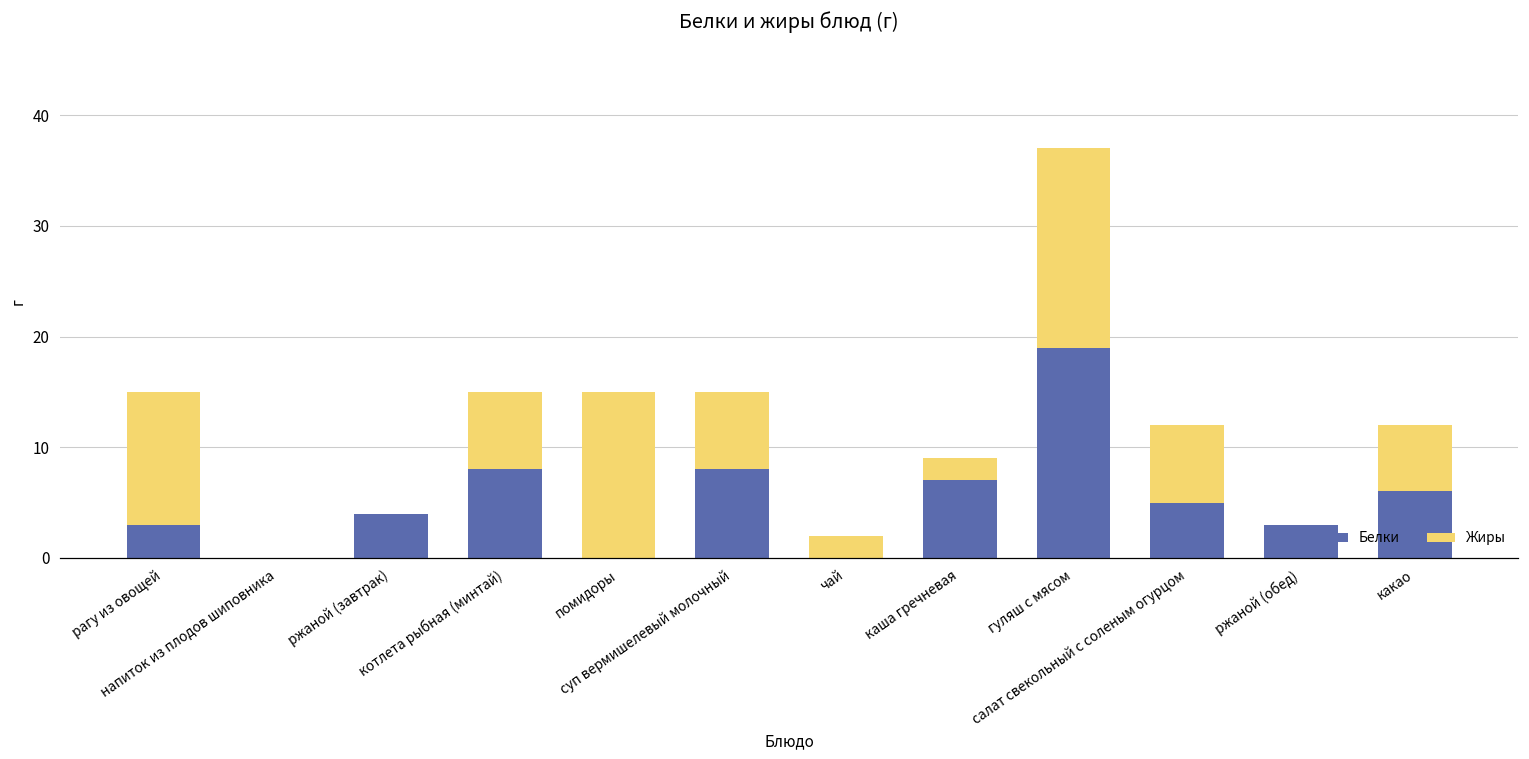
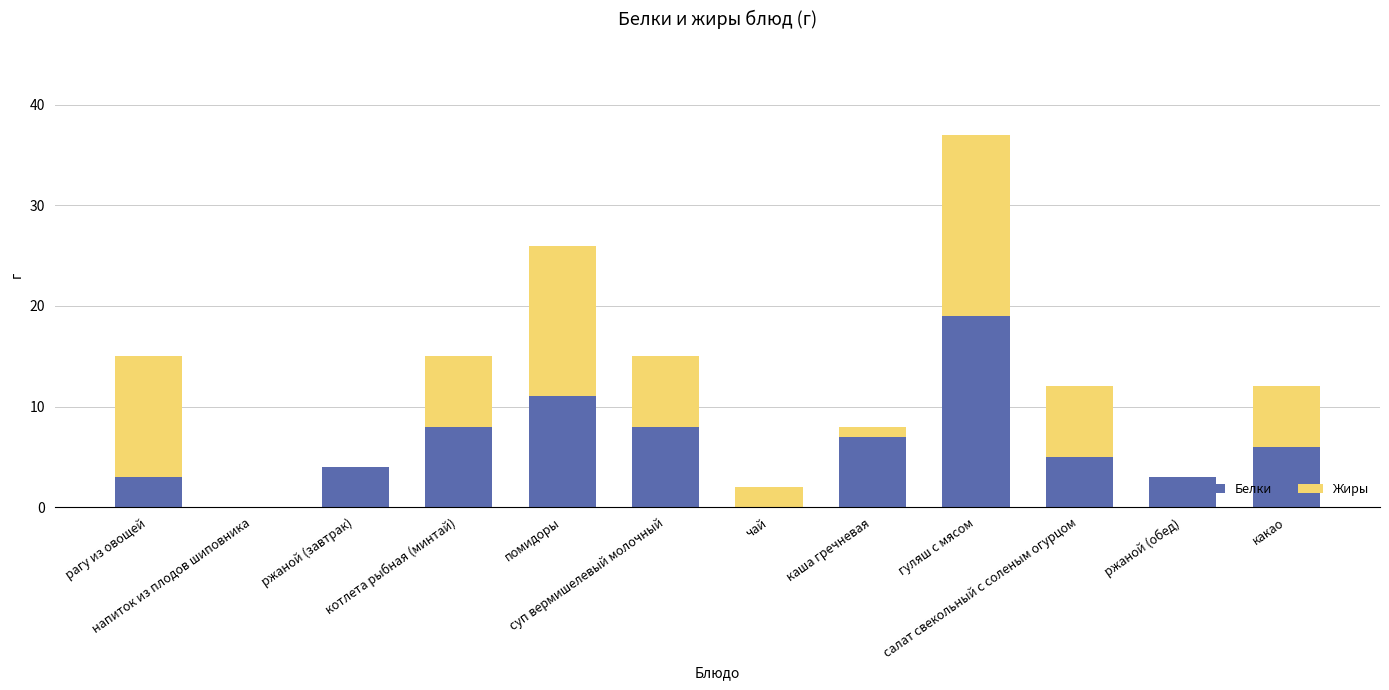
Белки, помидоры: 0 -> 11
Жиры, каша гречневая: 2 -> 1
